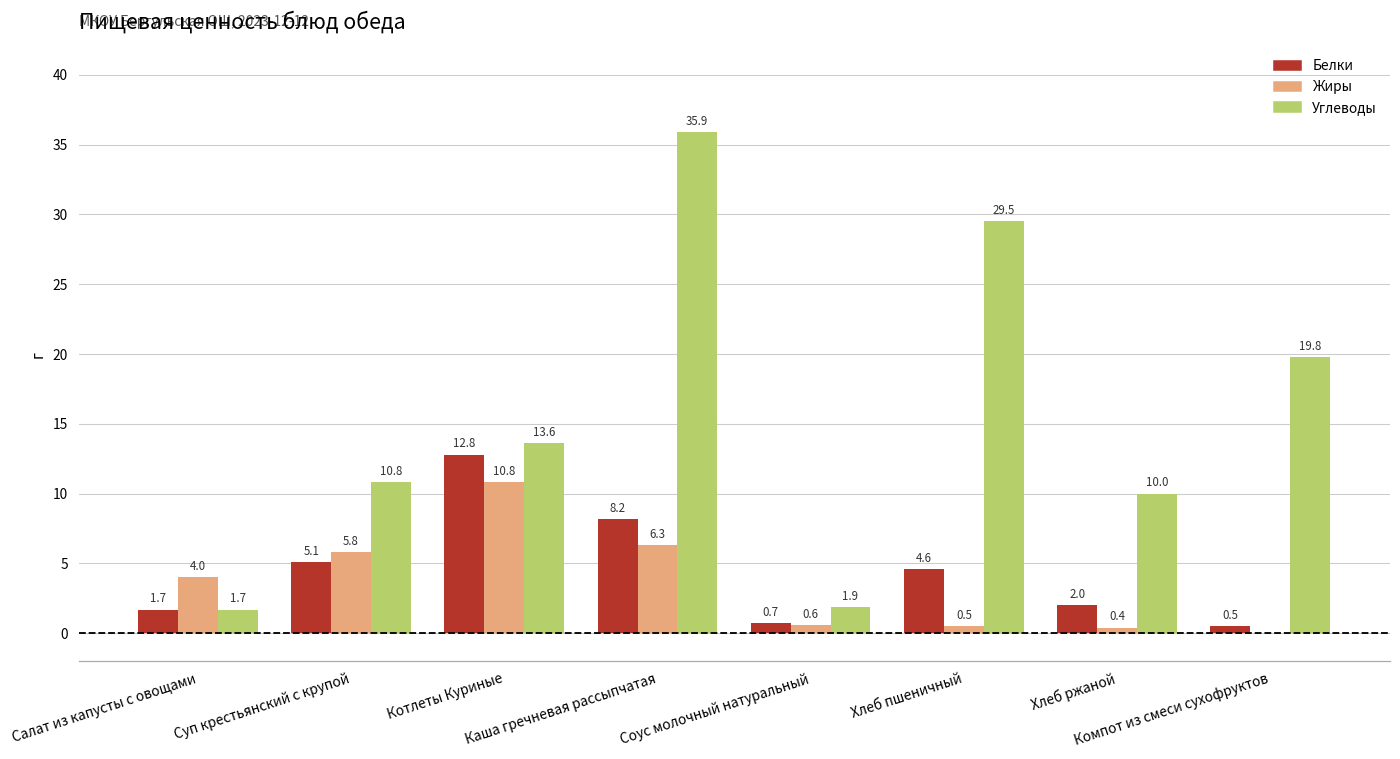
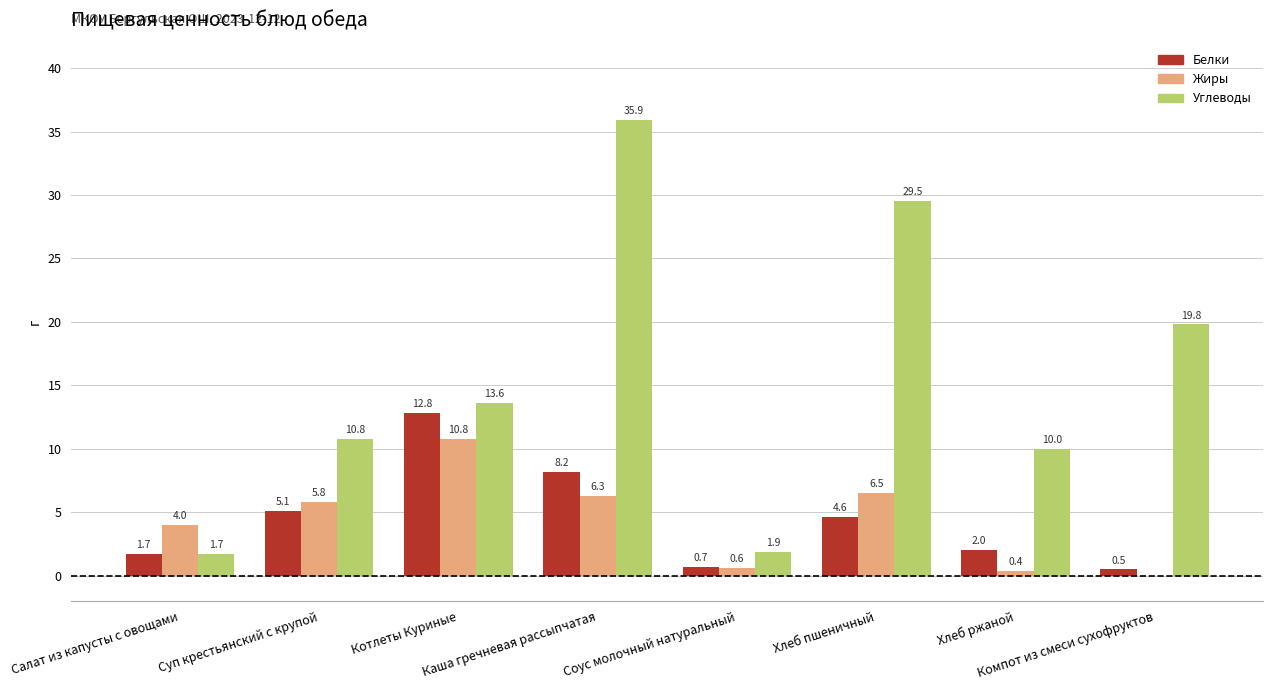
Жиры, Хлеб пшеничный: 0.5 -> 6.5
